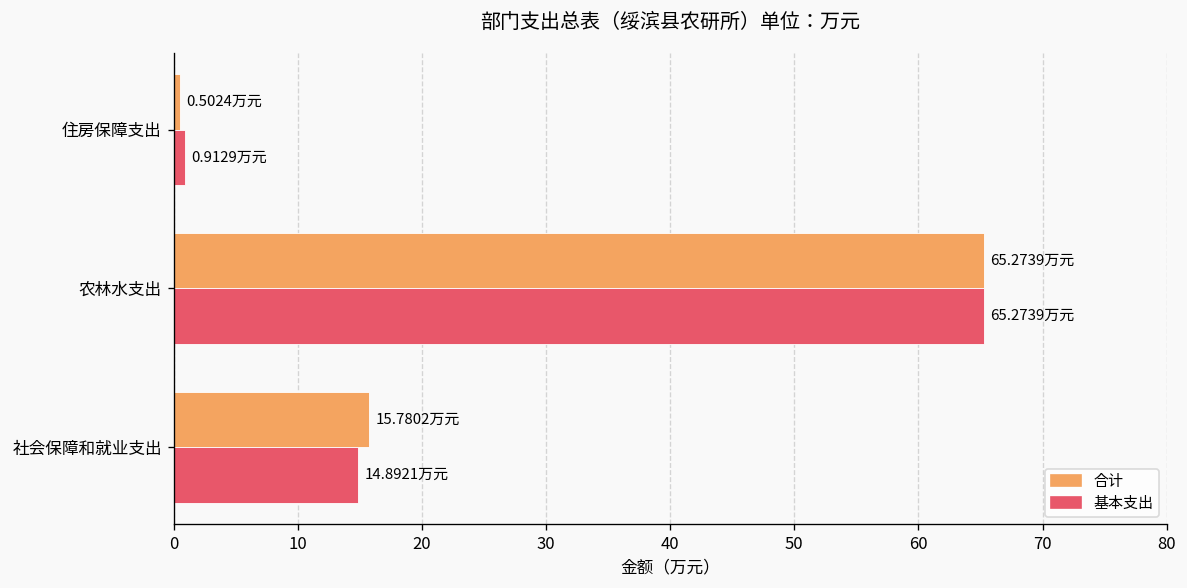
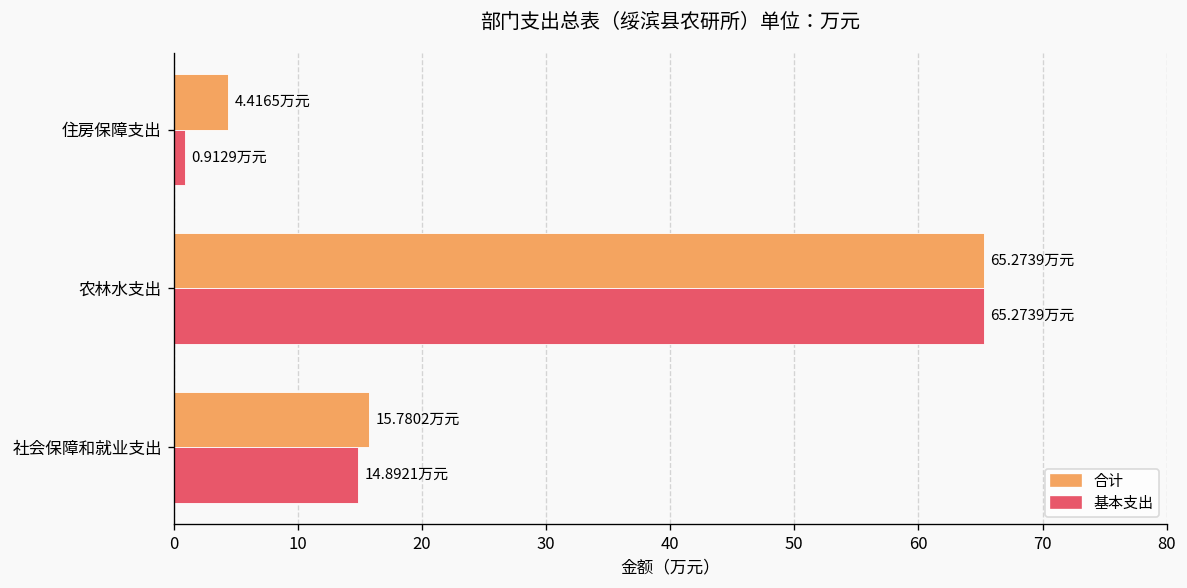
合计, 住房保障支出: 0.5024 -> 4.4165
